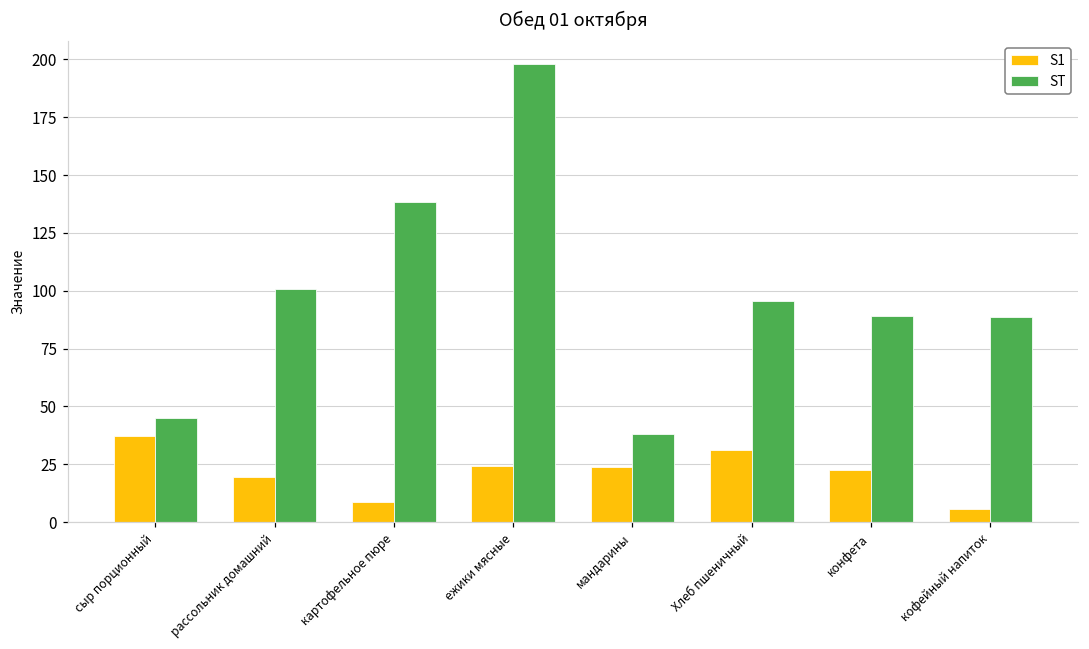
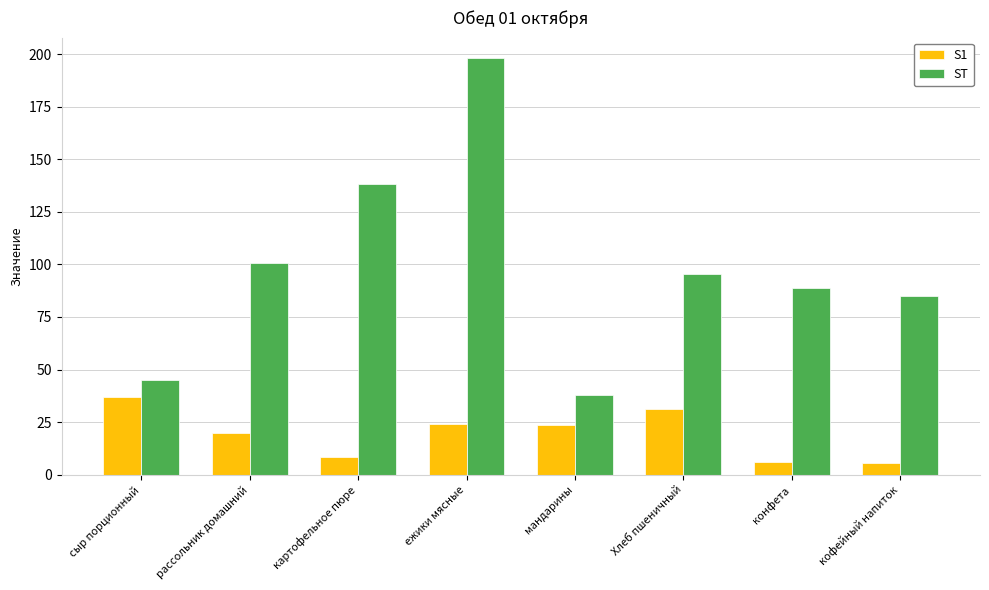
S1, конфета: 23 -> 6
ST, кофейный напиток: 89 -> 85
